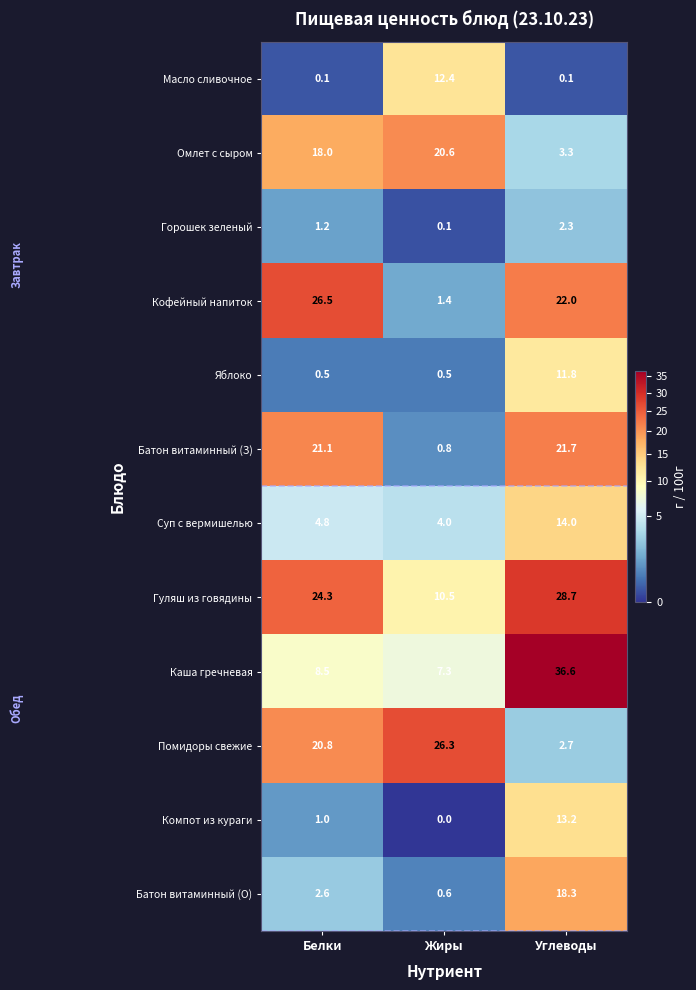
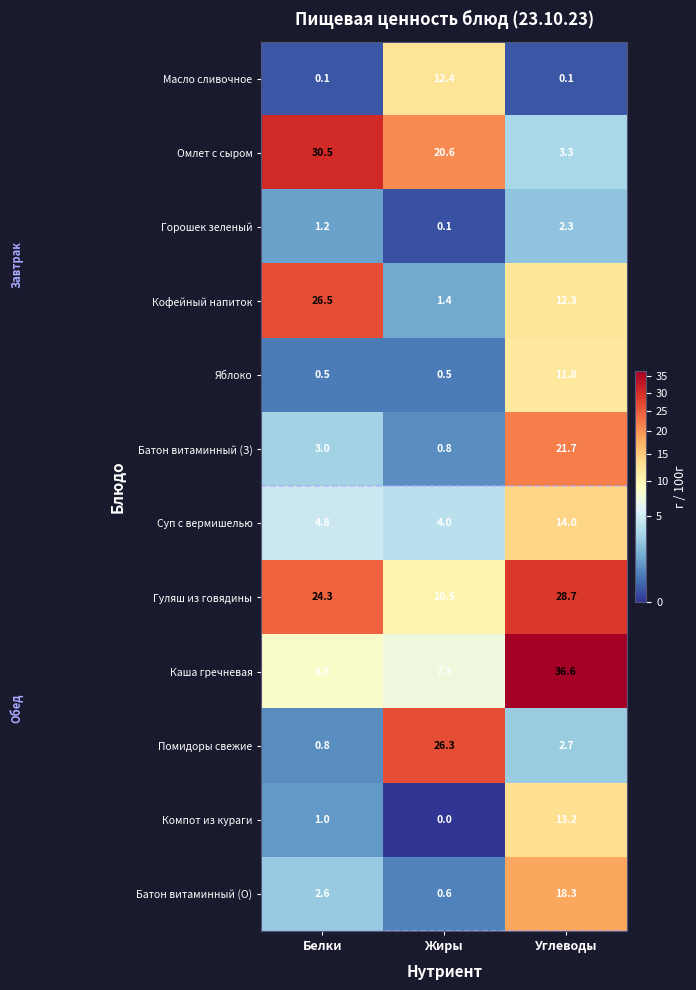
Омлет с сыром, Белки: 18.0 -> 30.5
Кофейный напиток, Углеводы: 22.0 -> 12.3
Батон витаминный (З), Белки: 21.1 -> 3.0
Помидоры свежие, Белки: 20.8 -> 0.8
